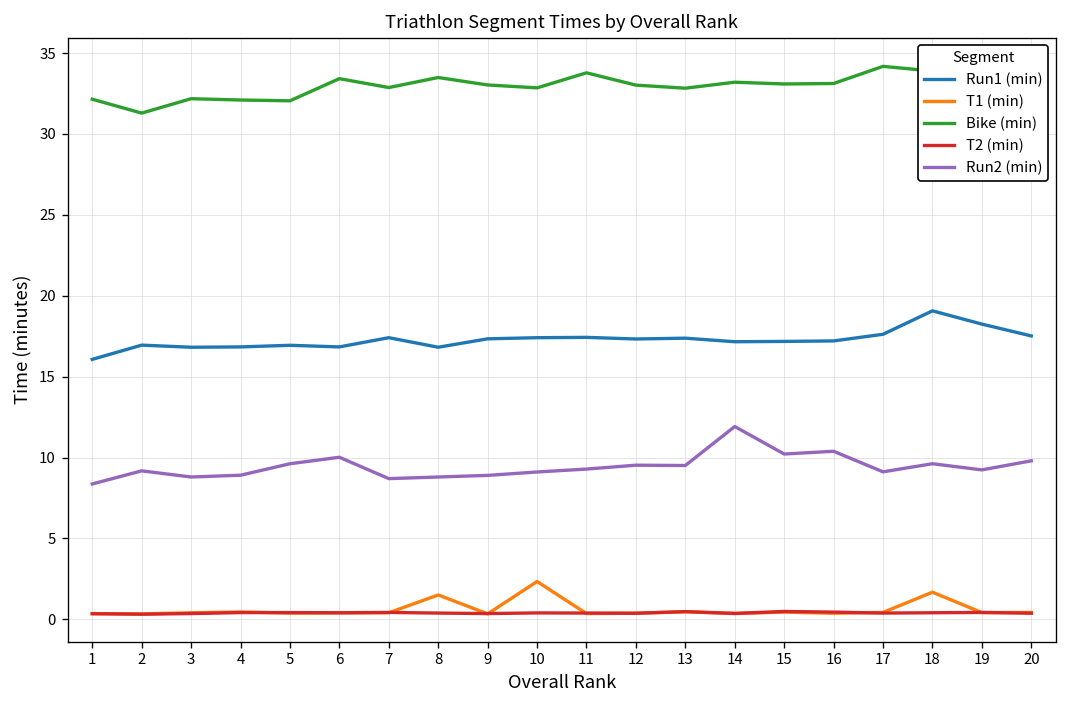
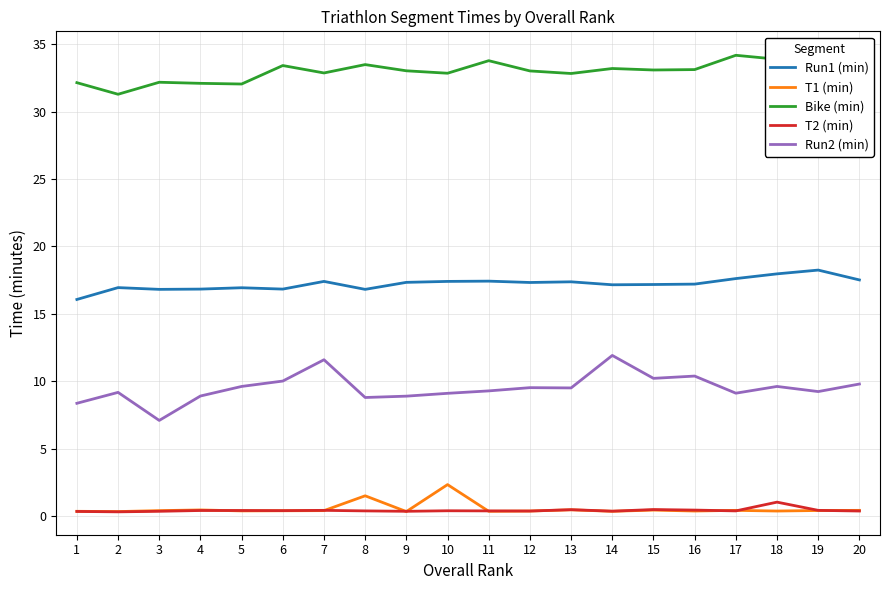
Run2 (min), 3: 8.8 -> 7.1
Run2 (min), 7: 8.7 -> 11.6
Run1 (min), 18: 19.1 -> 18.0
T1 (min), 18: 1.7 -> 0.4
T2 (min), 18: 0.4 -> 1.0
